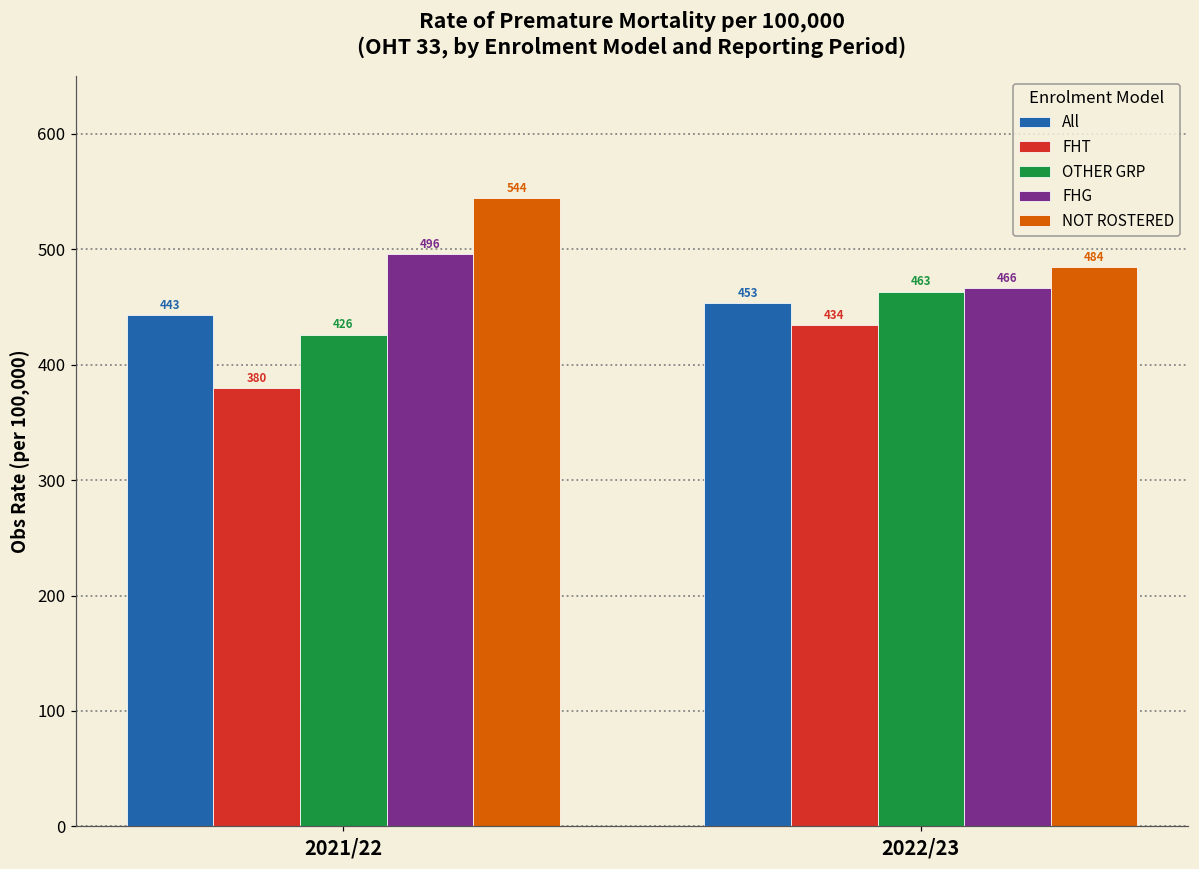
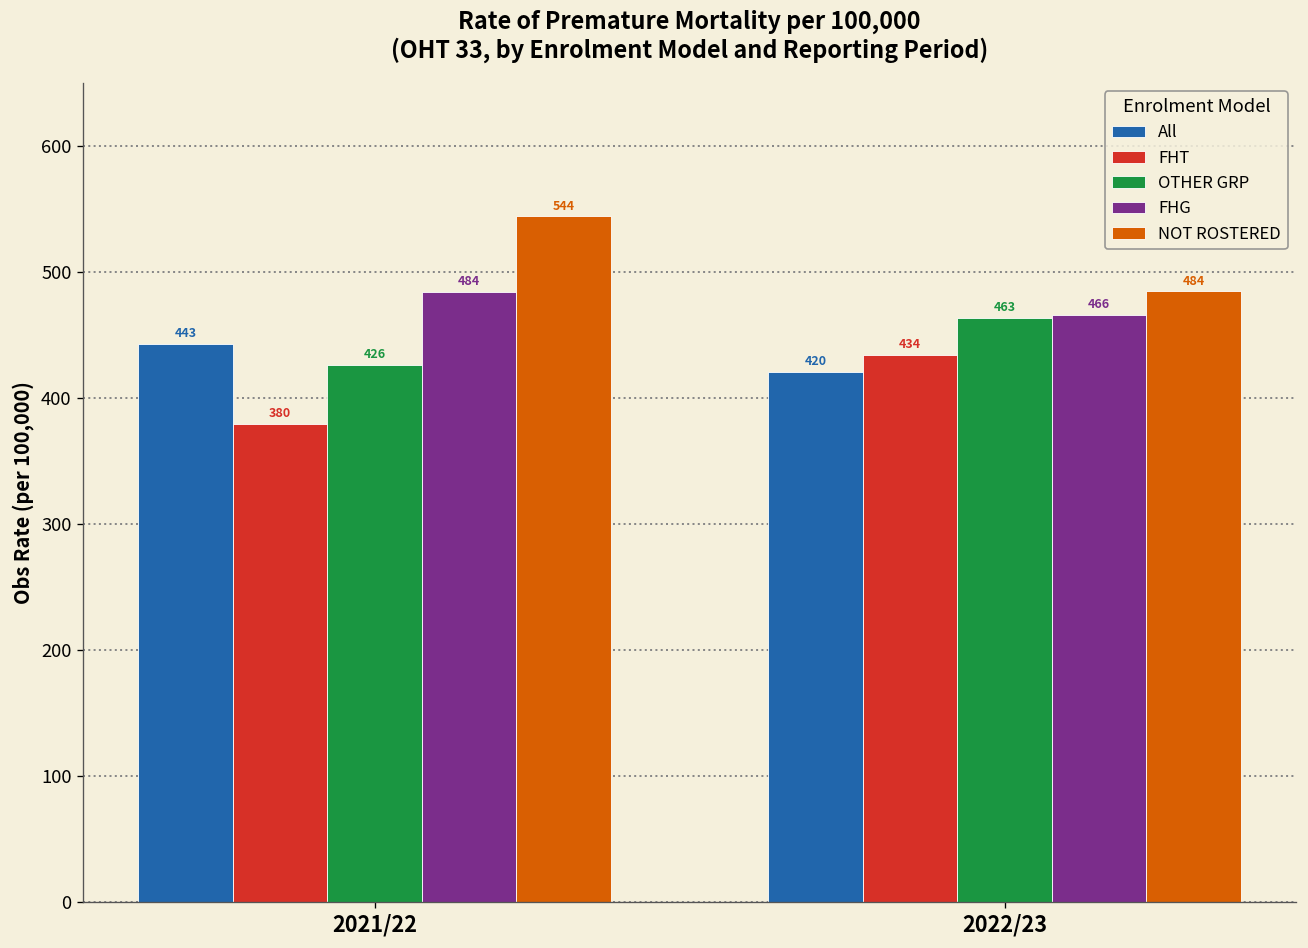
FHG, 2021/22: 496 -> 484
All, 2022/23: 453 -> 420
